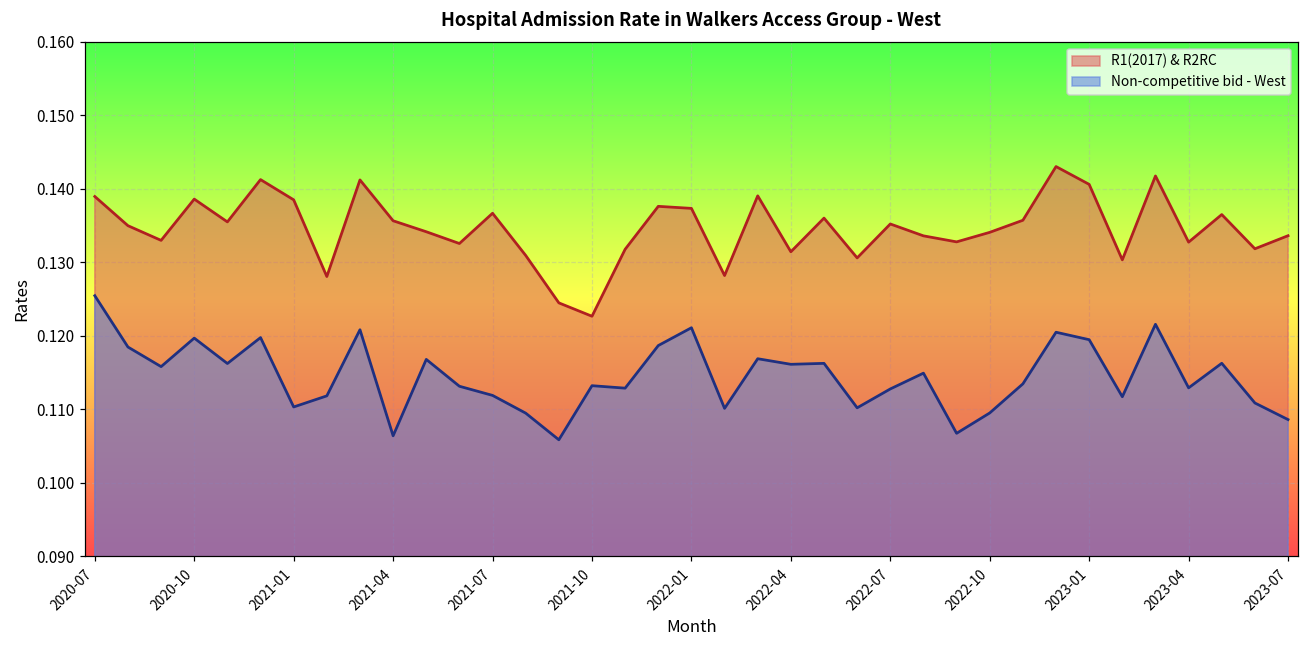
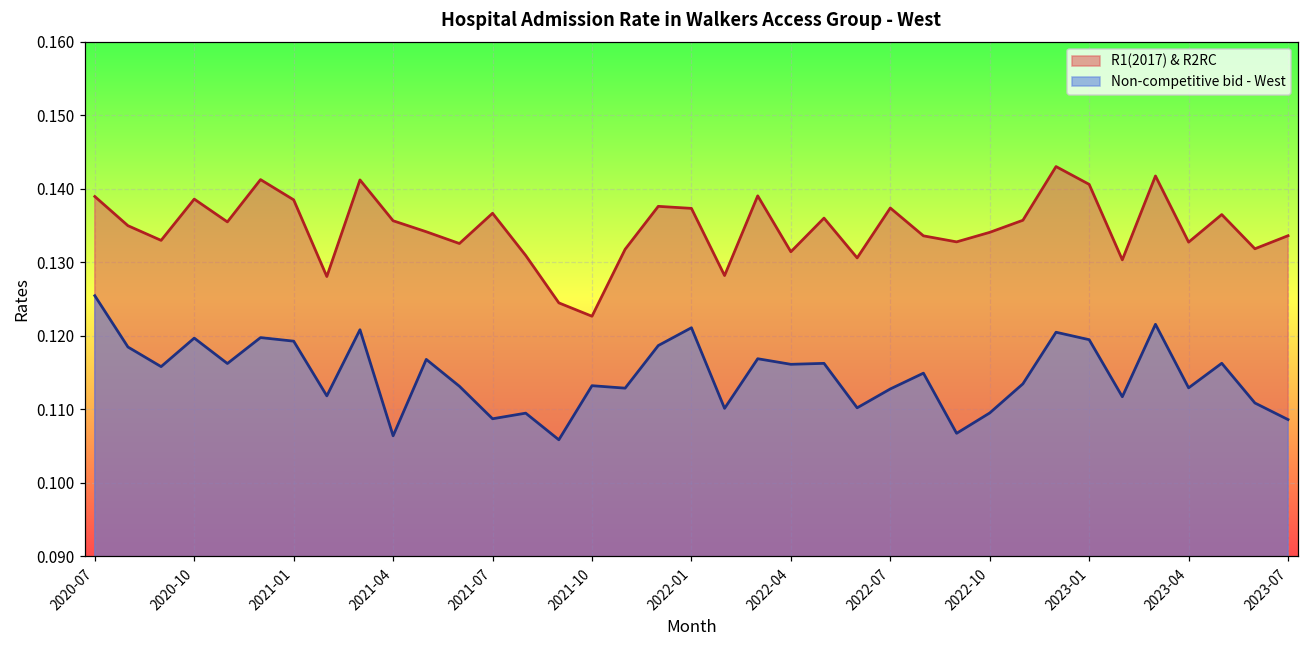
Non-competitive bid - West, 2021-01: 0.110 -> 0.119
Non-competitive bid - West, 2021-07: 0.112 -> 0.109
R1(2017) & R2RC, 2022-07: 0.135 -> 0.137
